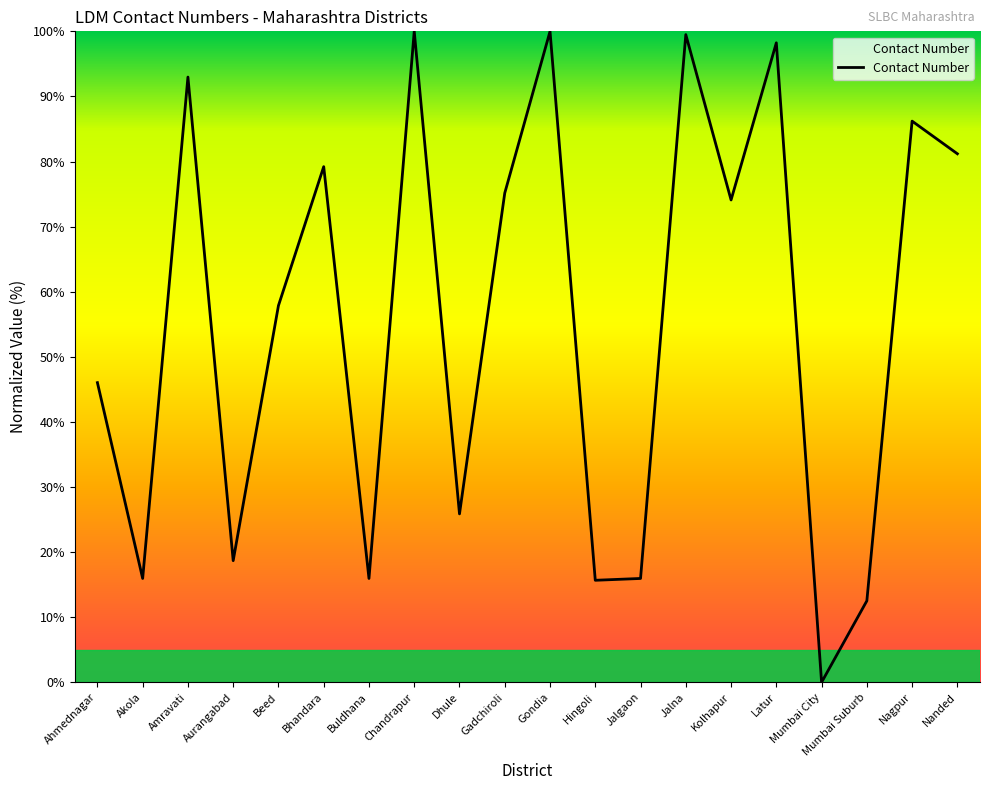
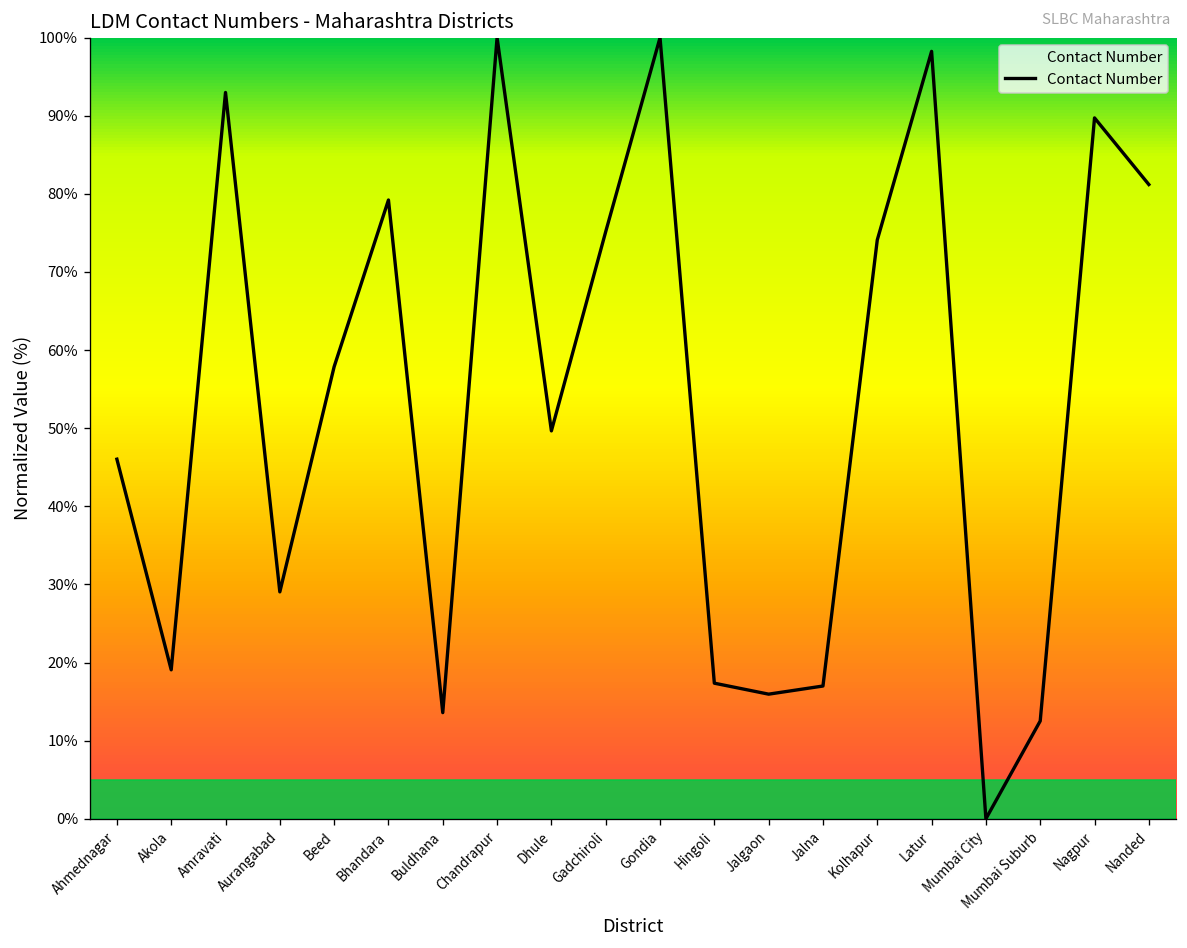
Akola: 16% -> 19%
Aurangabad: 19% -> 29%
Buldhana: 16% -> 14%
Dhule: 26% -> 50%
Hingoli: 16% -> 17%
Jalna: 99% -> 17%
Nagpur: 86% -> 90%
